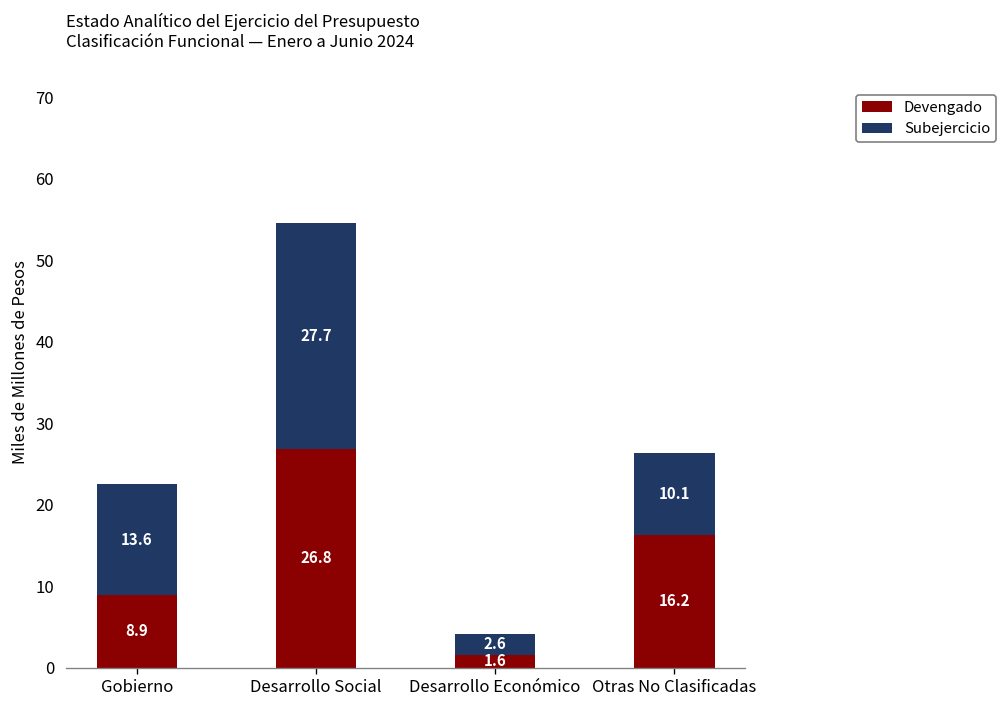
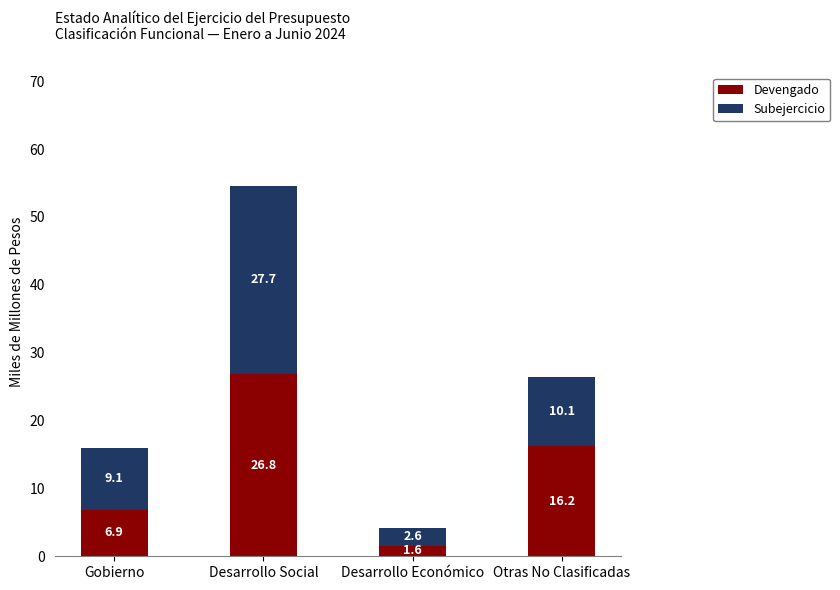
Devengado, Gobierno: 8.9 -> 6.9
Subejercicio, Gobierno: 13.6 -> 9.1
